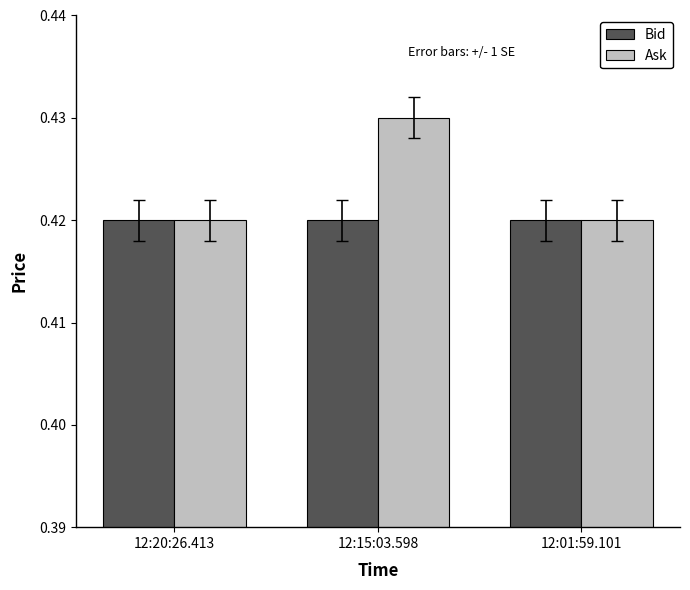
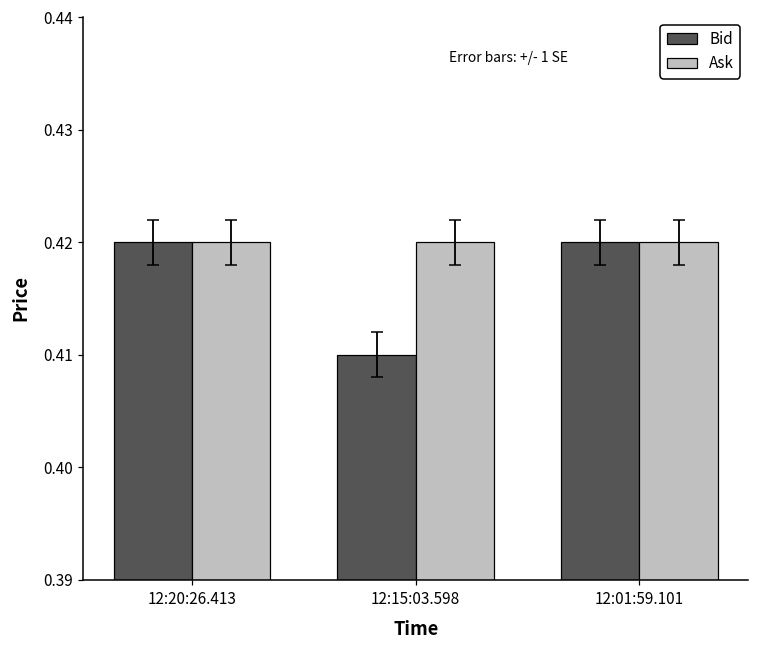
Bid, 12:15:03.598: 0.42 -> 0.41
Ask, 12:15:03.598: 0.43 -> 0.42
